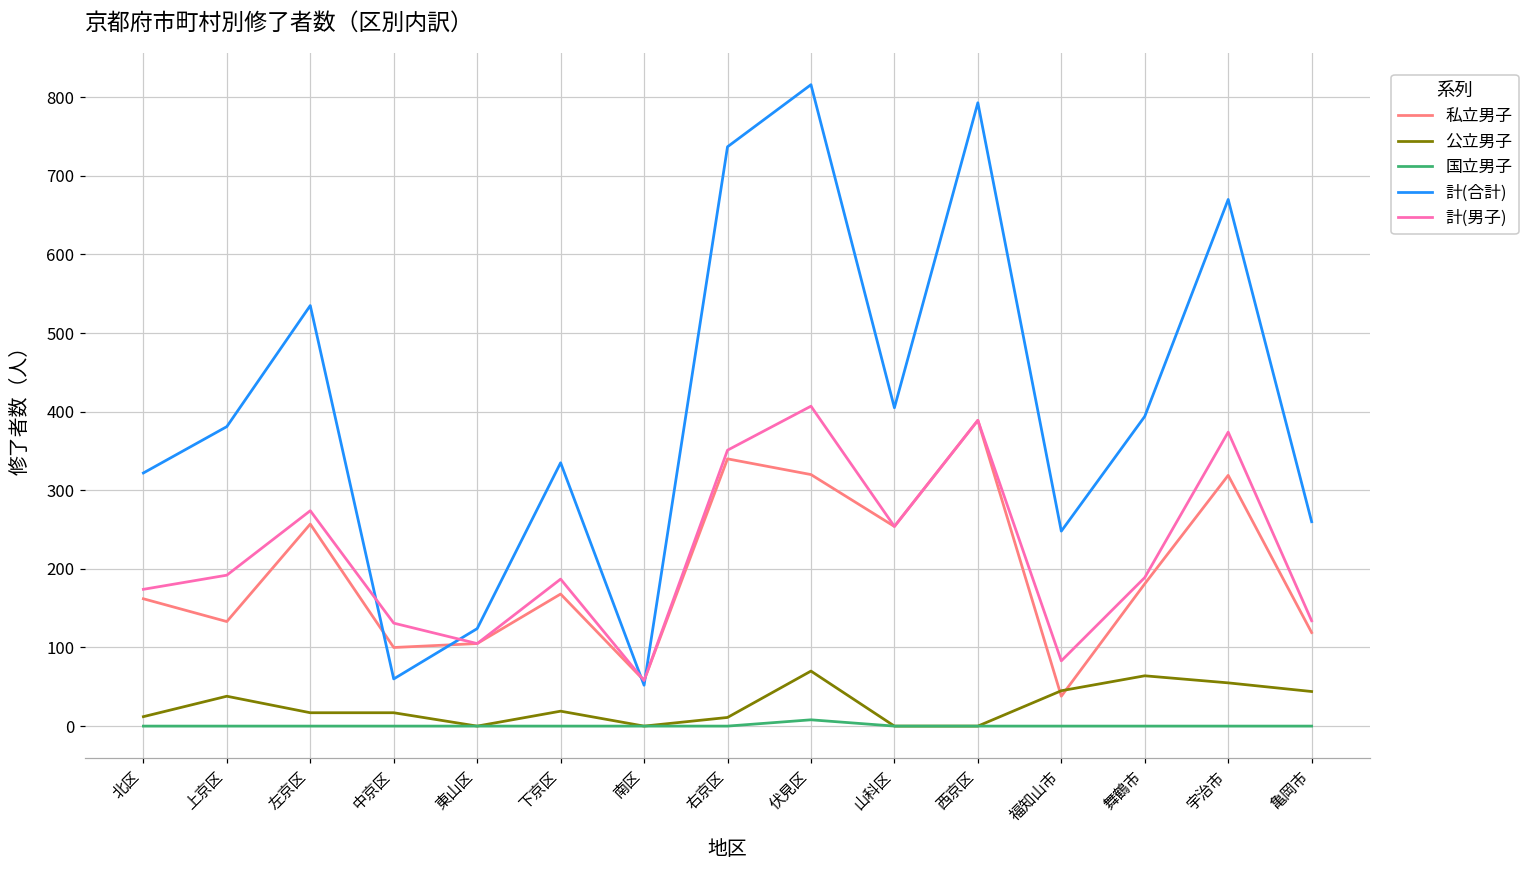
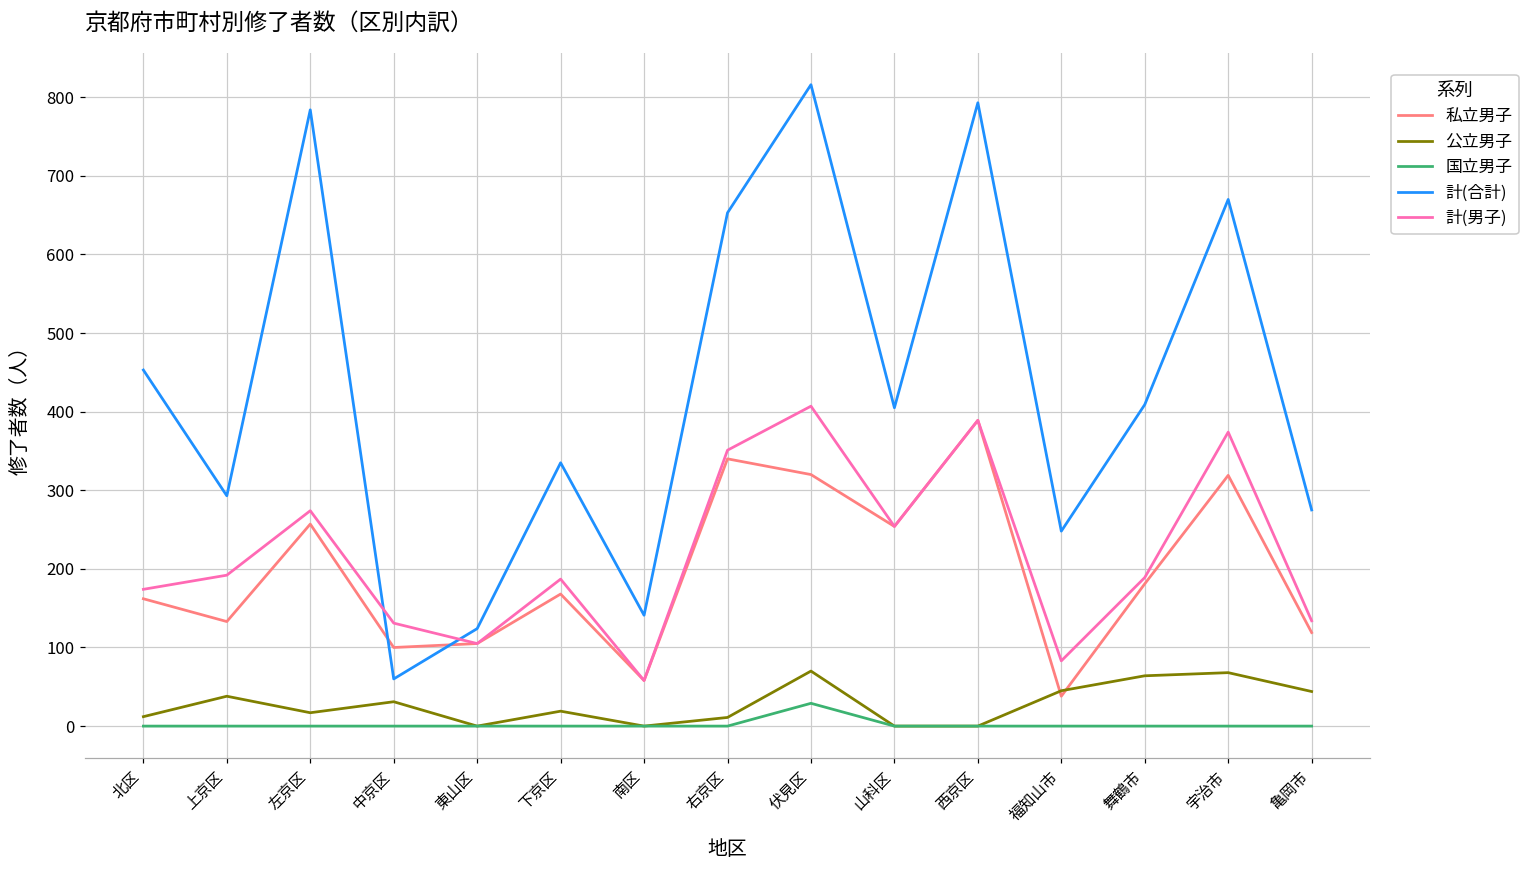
計(合計), 北区: 320 -> 450
計(合計), 上京区: 380 -> 290
計(合計), 左京区: 540 -> 780
公立男子, 中京区: 20 -> 30
計(合計), 南区: 50 -> 140
計(合計), 右京区: 740 -> 650
国立男子, 伏見区: 10 -> 30
計(合計), 舞鶴市: 390 -> 410
公立男子, 宇治市: 60 -> 70
計(合計), 亀岡市: 260 -> 280
